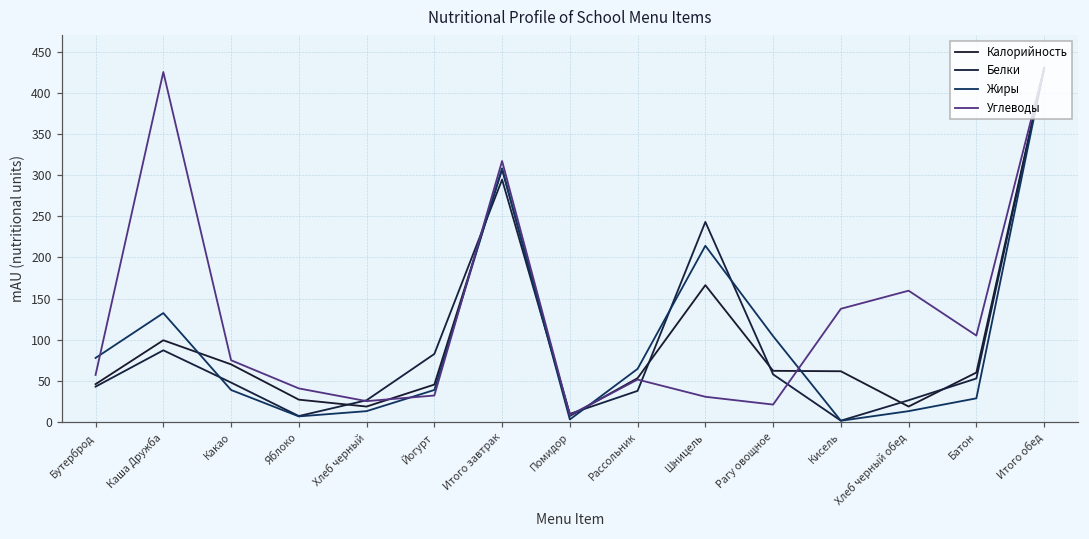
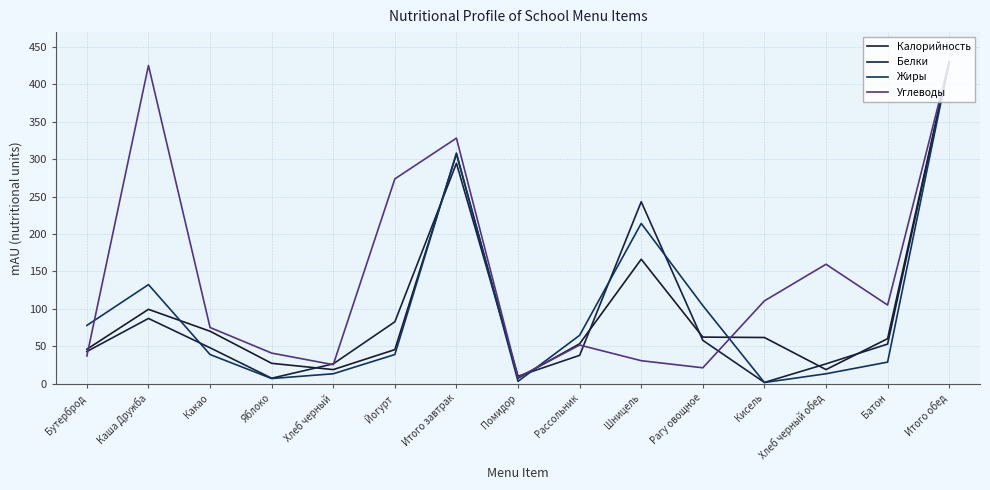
Углеводы, Бутерброд: 60 -> 40
Углеводы, Йогурт: 30 -> 270
Углеводы, Итого завтрак: 320 -> 330
Углеводы, Кисель: 140 -> 110
